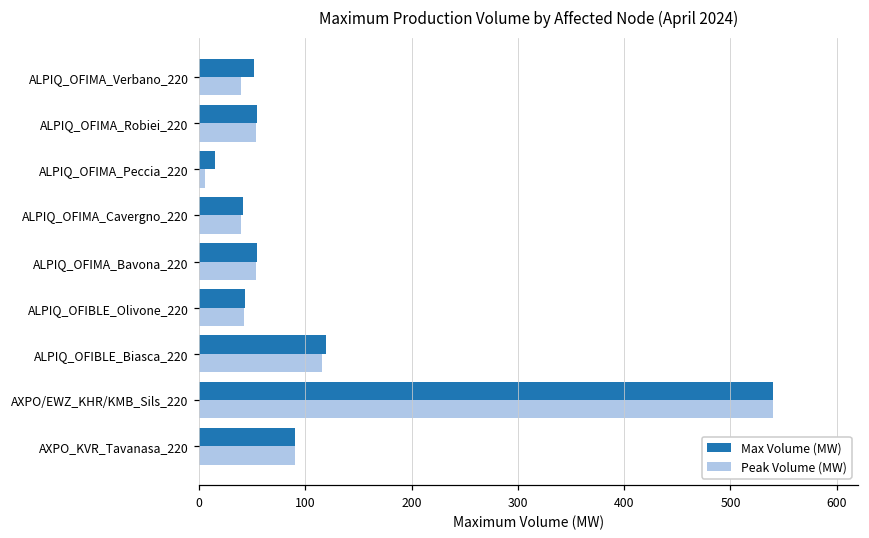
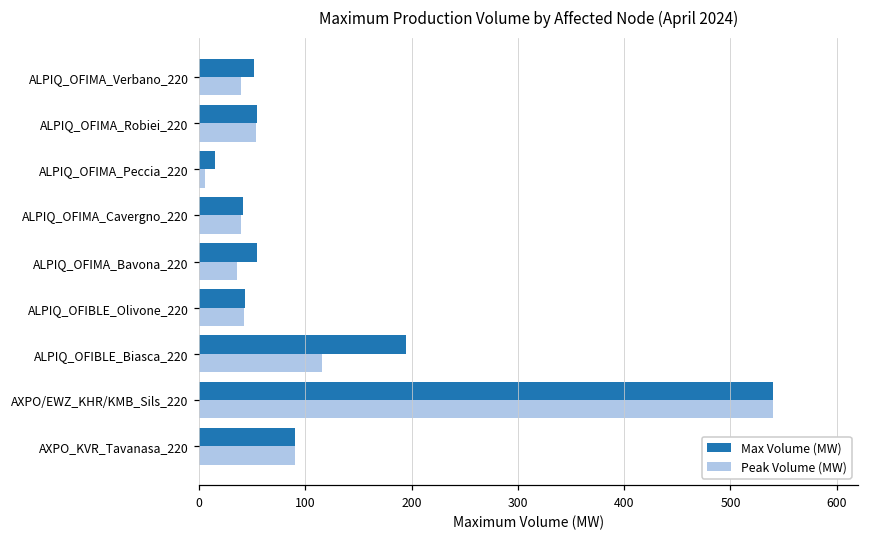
Peak Volume (MW), ALPIQ_OFIMA_Bavona_220: 50 -> 40
Max Volume (MW), ALPIQ_OFIBLE_Biasca_220: 120 -> 200
